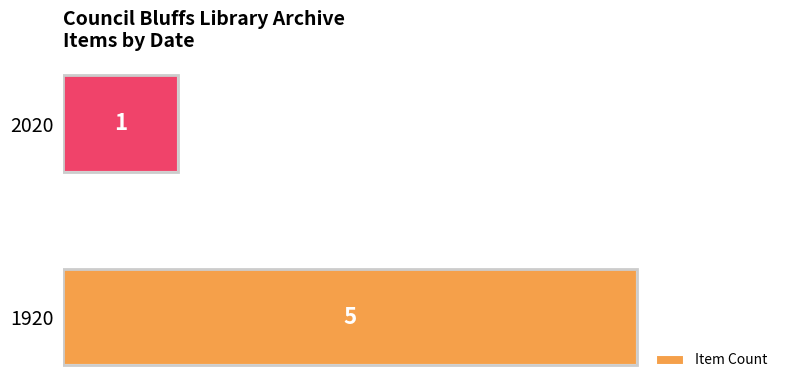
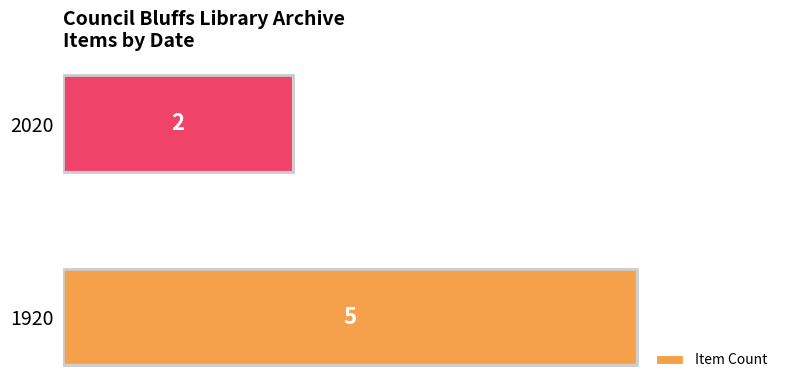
2020: 1 -> 2
